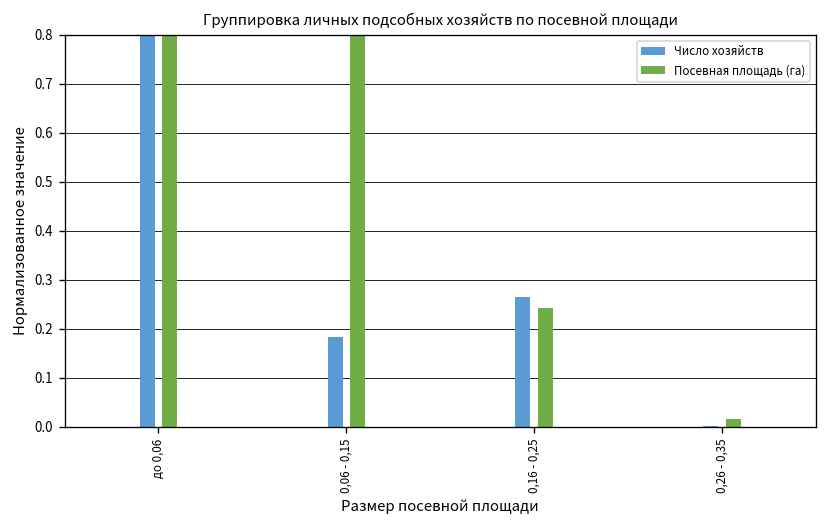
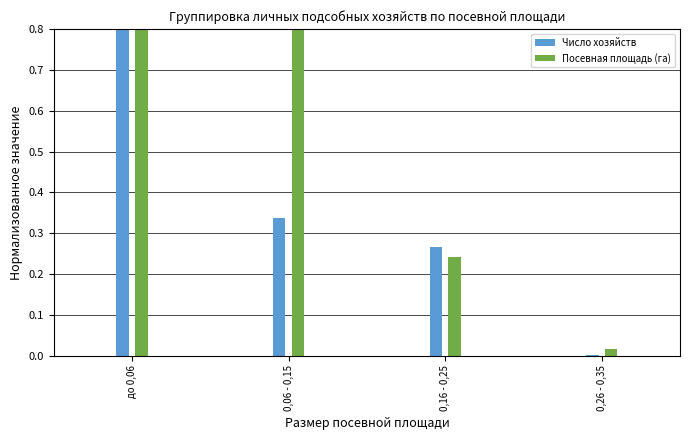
Число хозяйств, 0,06 - 0,15: 0.18 -> 0.34
